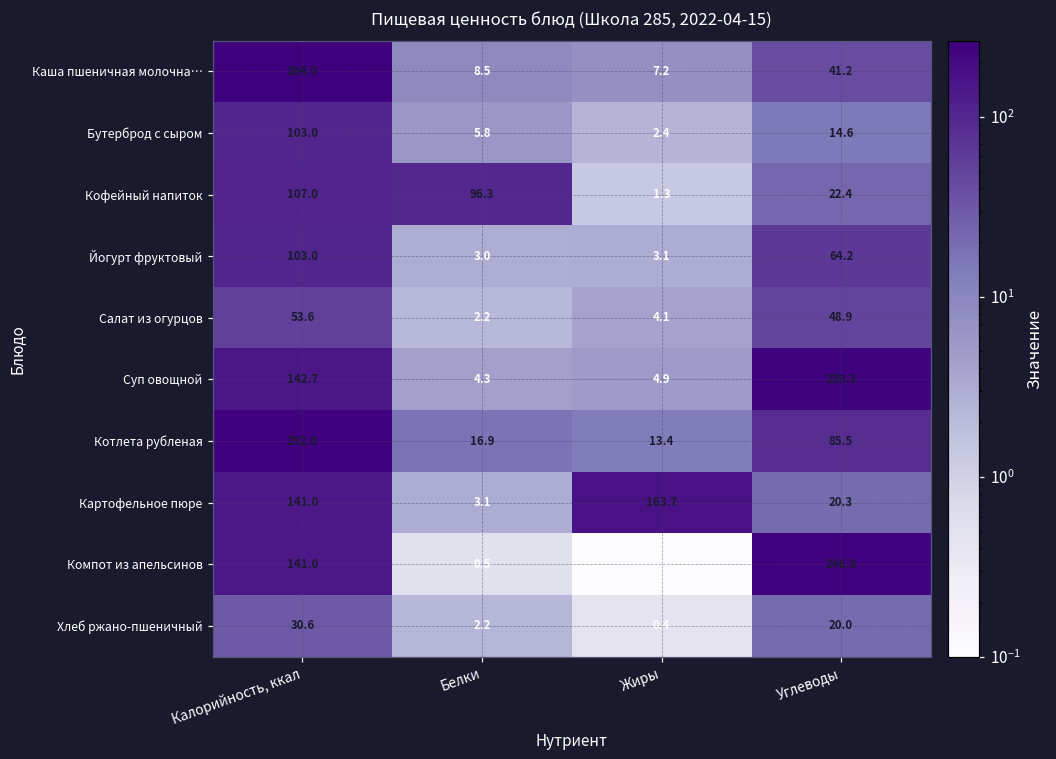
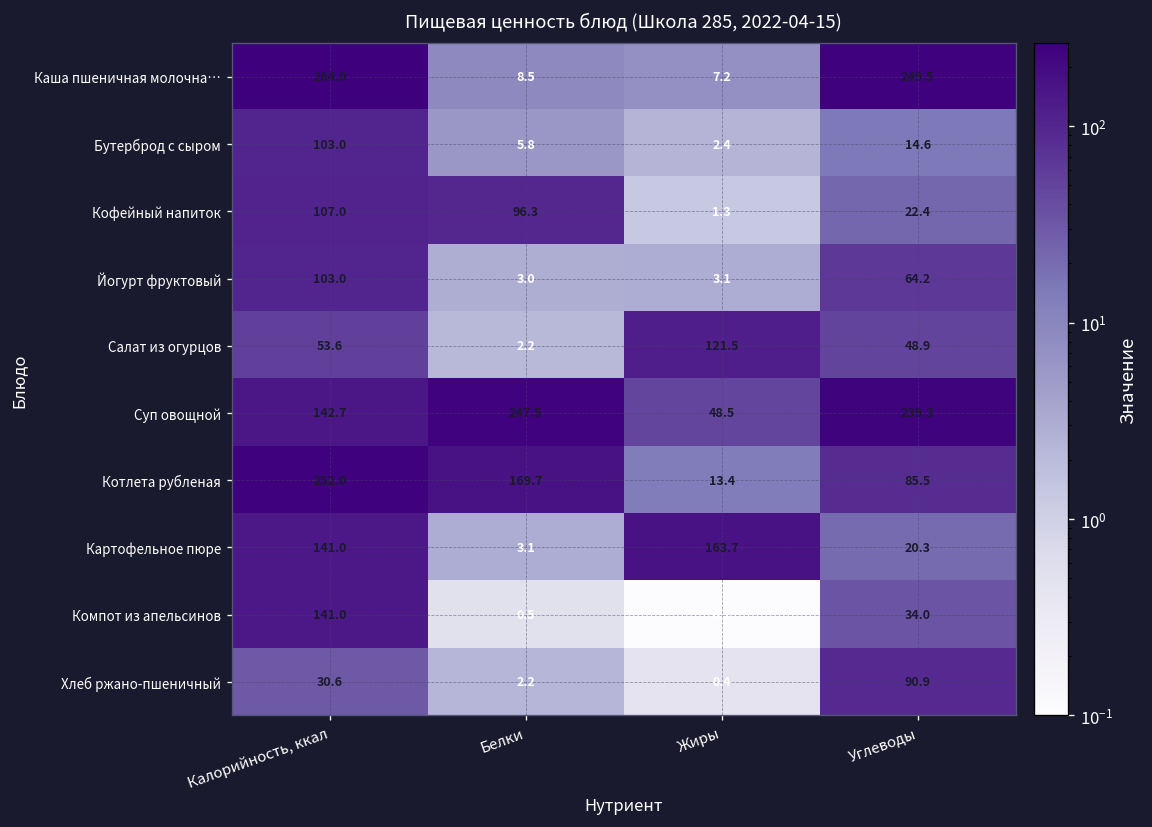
Каша пшеничная молочна…, Углеводы: 41.2 -> 249.5
Салат из огурцов, Жиры: 4.1 -> 121.5
Суп овощной, Белки: 4.3 -> 247.5
Суп овощной, Жиры: 4.9 -> 48.5
Котлета рубленая, Белки: 16.9 -> 169.7
Компот из апельсинов, Углеводы: 246.8 -> 34.0
Хлеб ржано-пшеничный, Углеводы: 20.0 -> 90.9
